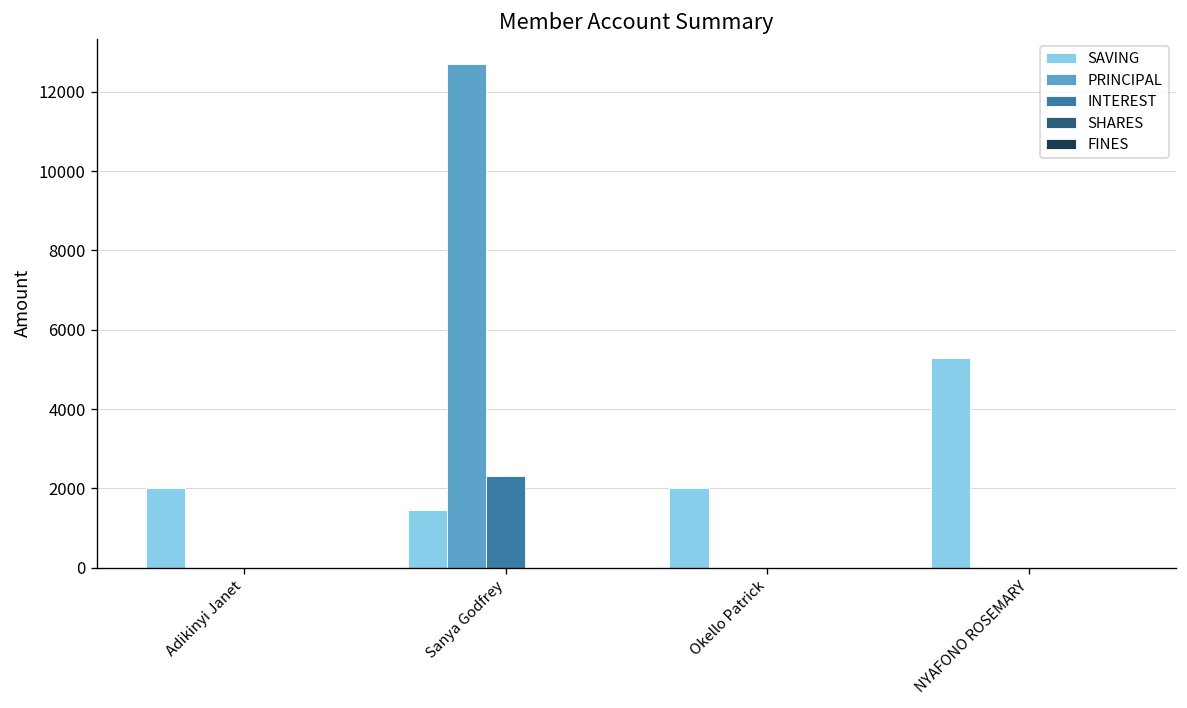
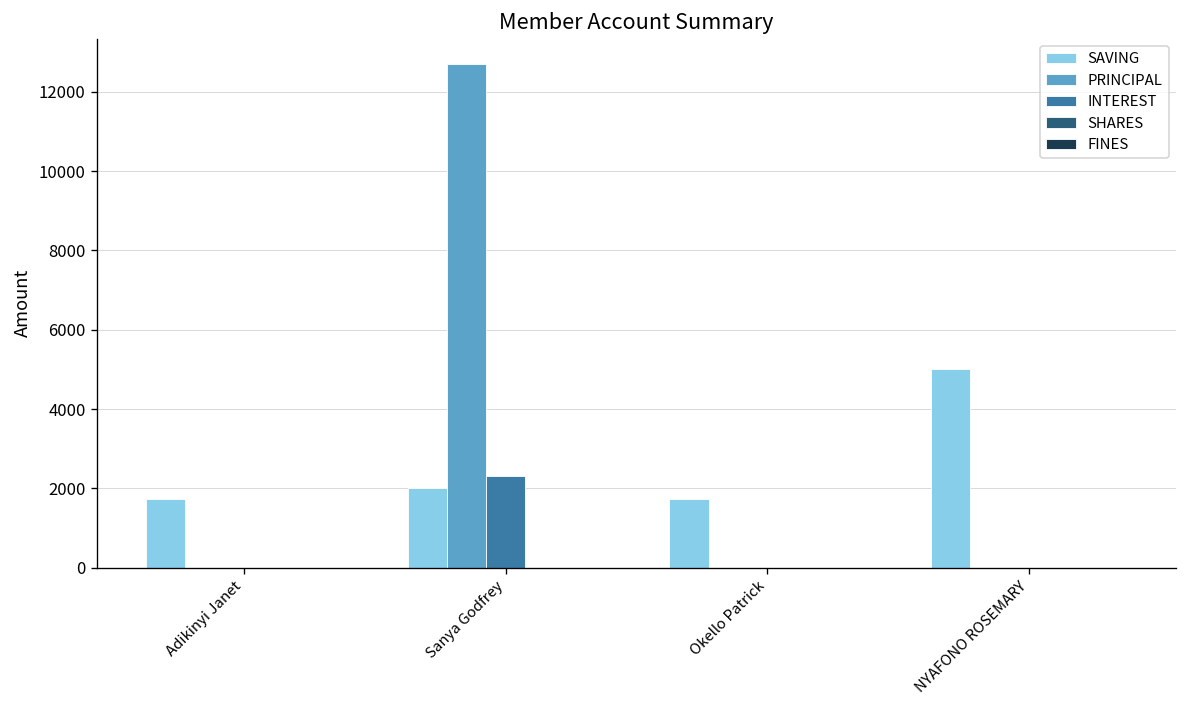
SAVING, Adikinyi Janet: 2000 -> 1700
SAVING, Sanya Godfrey: 1500 -> 2000
SAVING, Okello Patrick: 2000 -> 1700
SAVING, NYAFONO ROSEMARY: 5300 -> 5000
